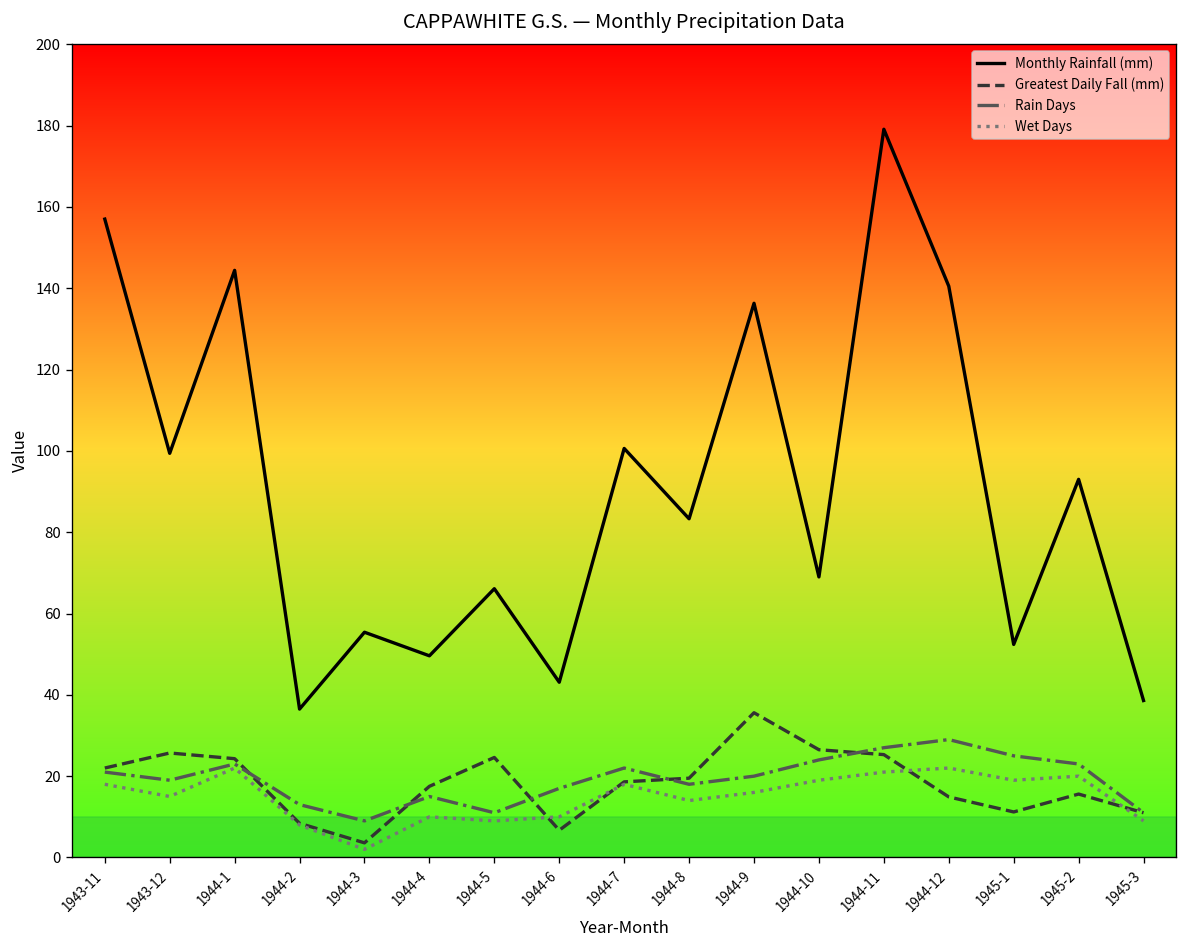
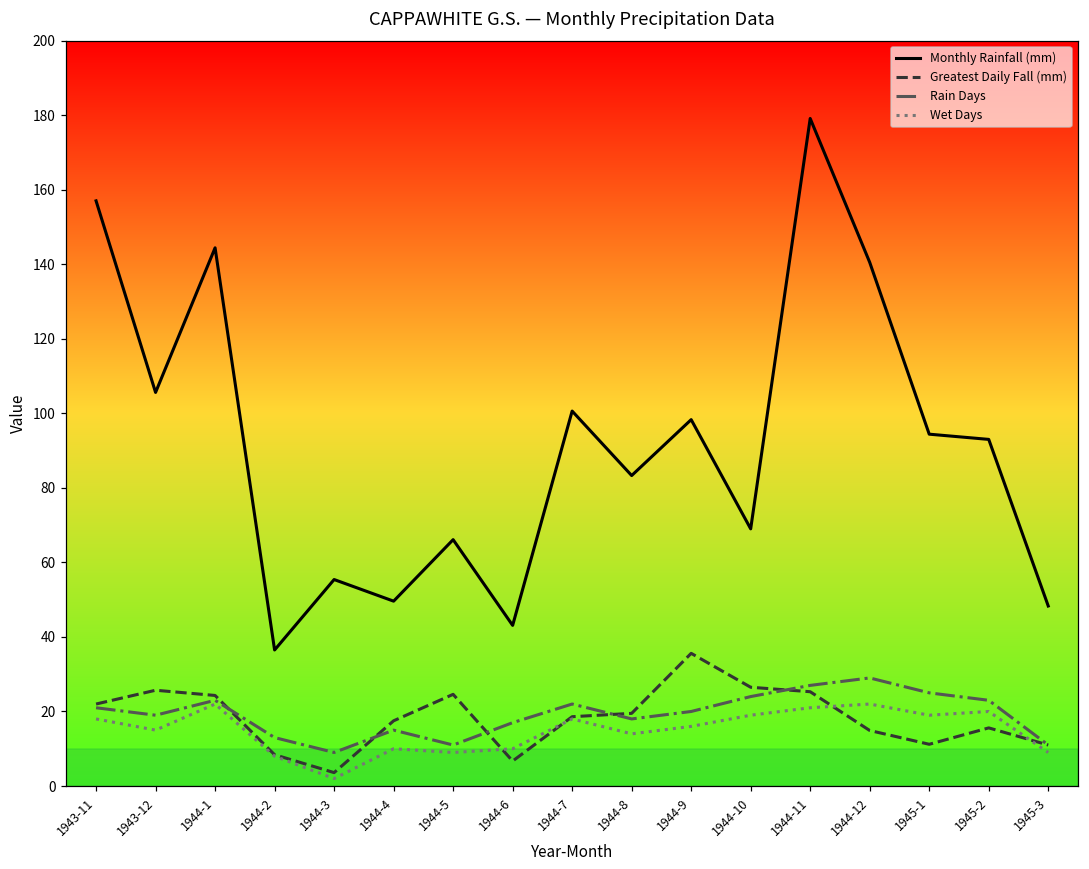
Monthly Rainfall (mm), 1943-12: 99 -> 106
Monthly Rainfall (mm), 1944-9: 136 -> 98
Monthly Rainfall (mm), 1945-1: 52 -> 94
Monthly Rainfall (mm), 1945-3: 39 -> 48
